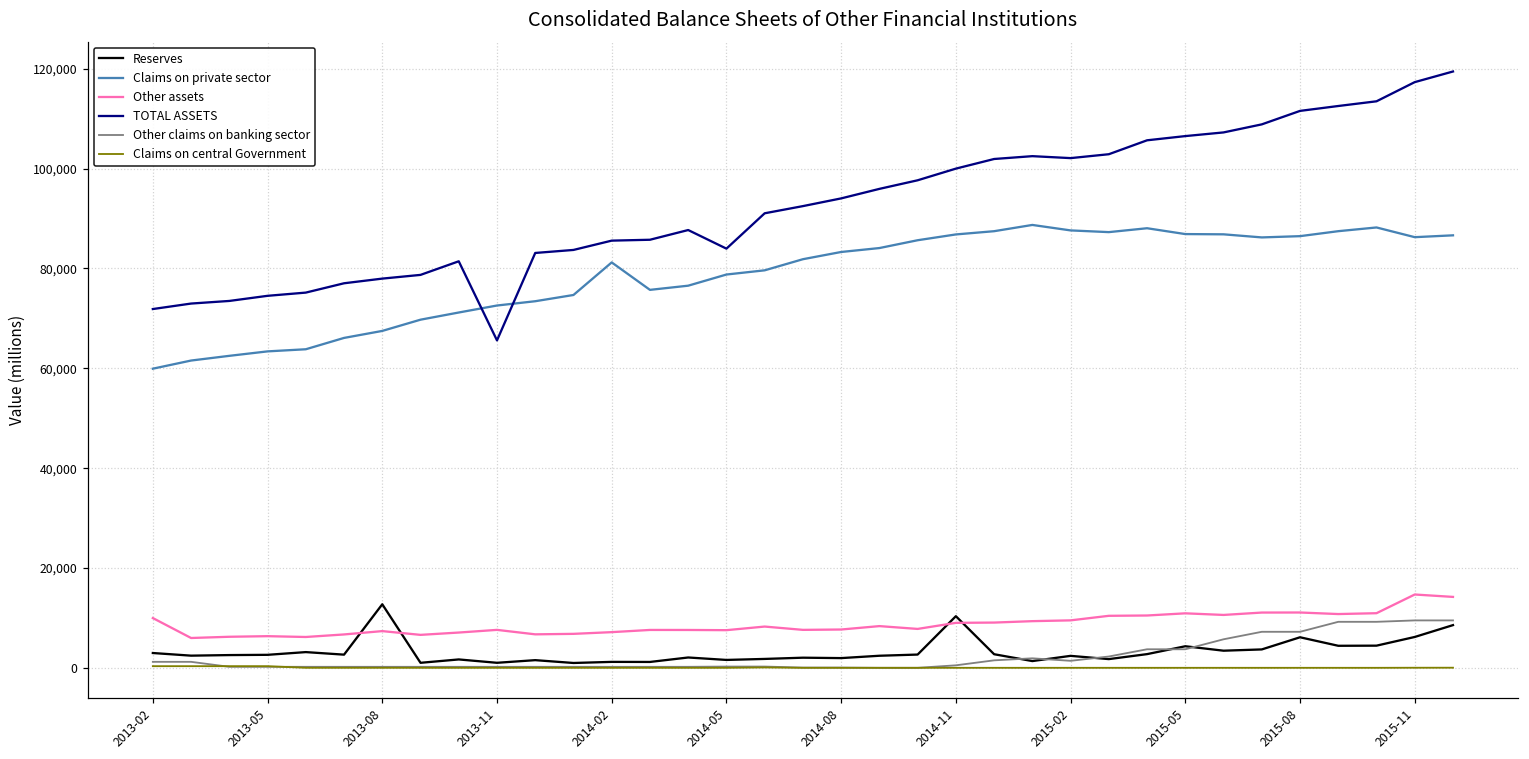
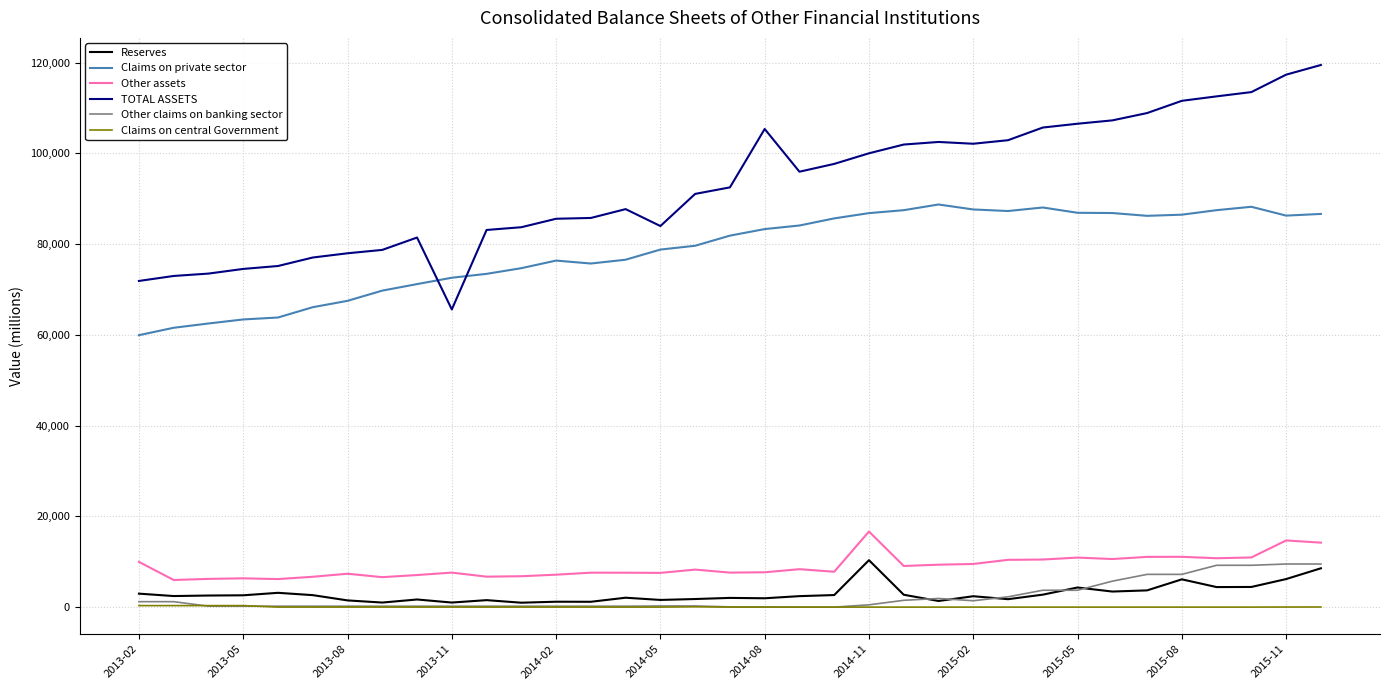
Reserves, 2013-08: 13,000 -> 1,000
Claims on private sector, 2014-02: 81,000 -> 76,000
TOTAL ASSETS, 2014-08: 94,000 -> 105,000
Other assets, 2014-11: 9,000 -> 17,000
